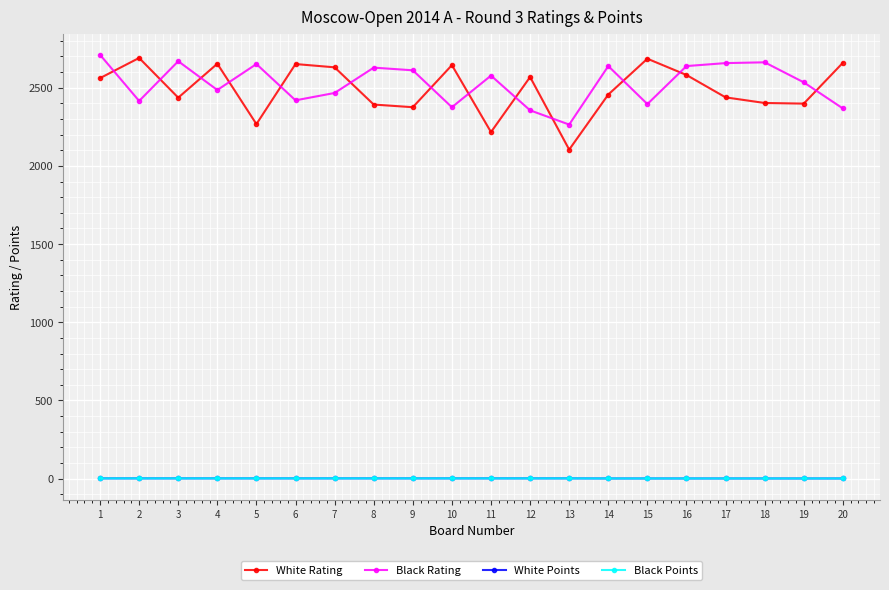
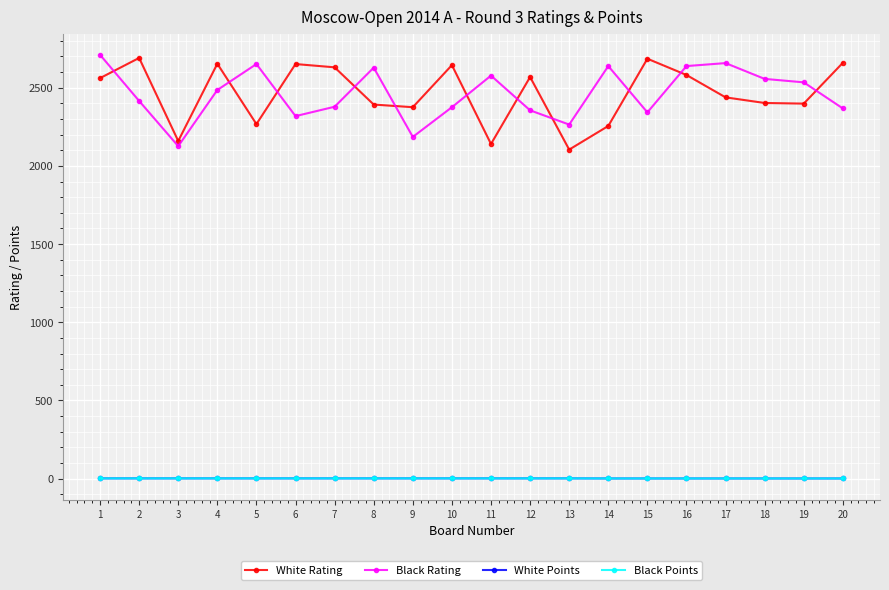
White Rating, 3: 2440 -> 2160
Black Rating, 3: 2670 -> 2130
Black Rating, 6: 2420 -> 2320
Black Rating, 7: 2470 -> 2380
Black Rating, 9: 2610 -> 2190
White Rating, 11: 2220 -> 2140
White Rating, 14: 2460 -> 2260
Black Rating, 15: 2400 -> 2340
Black Rating, 18: 2660 -> 2560
